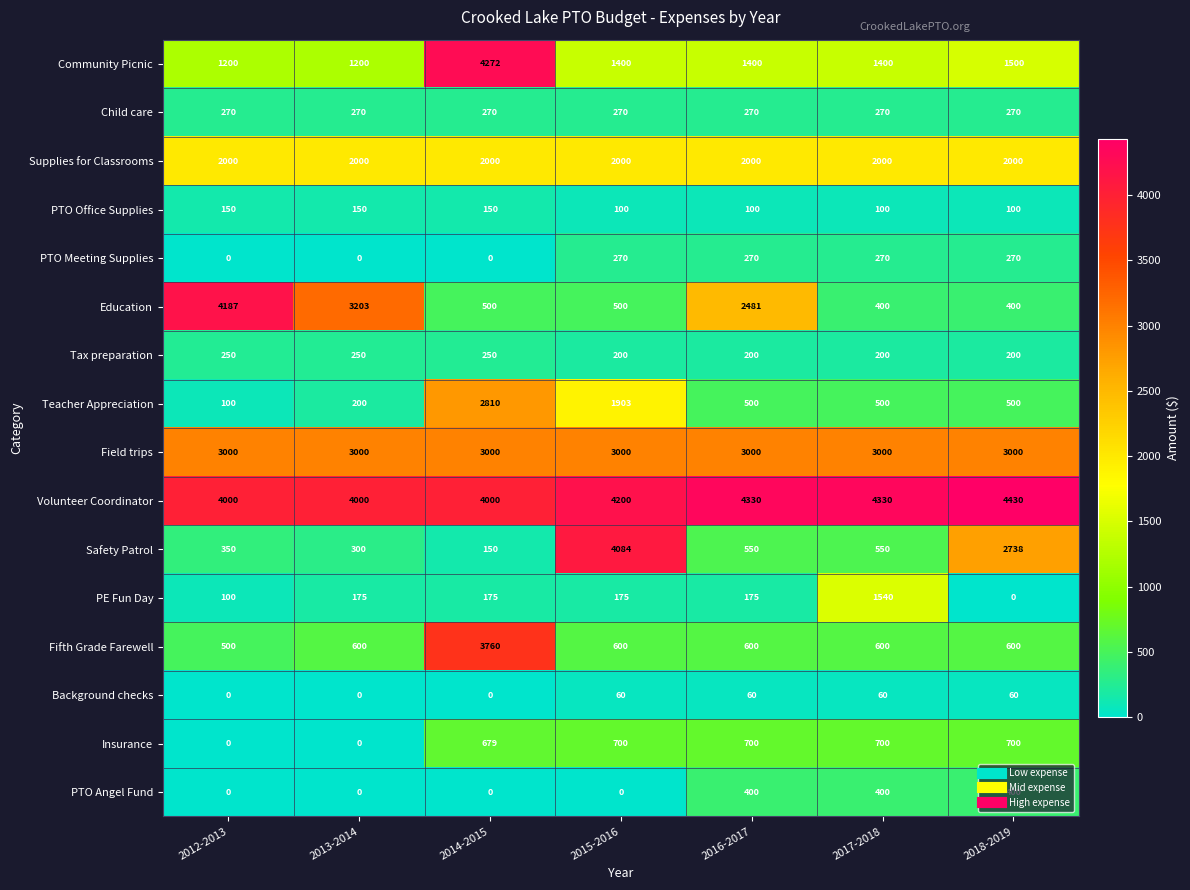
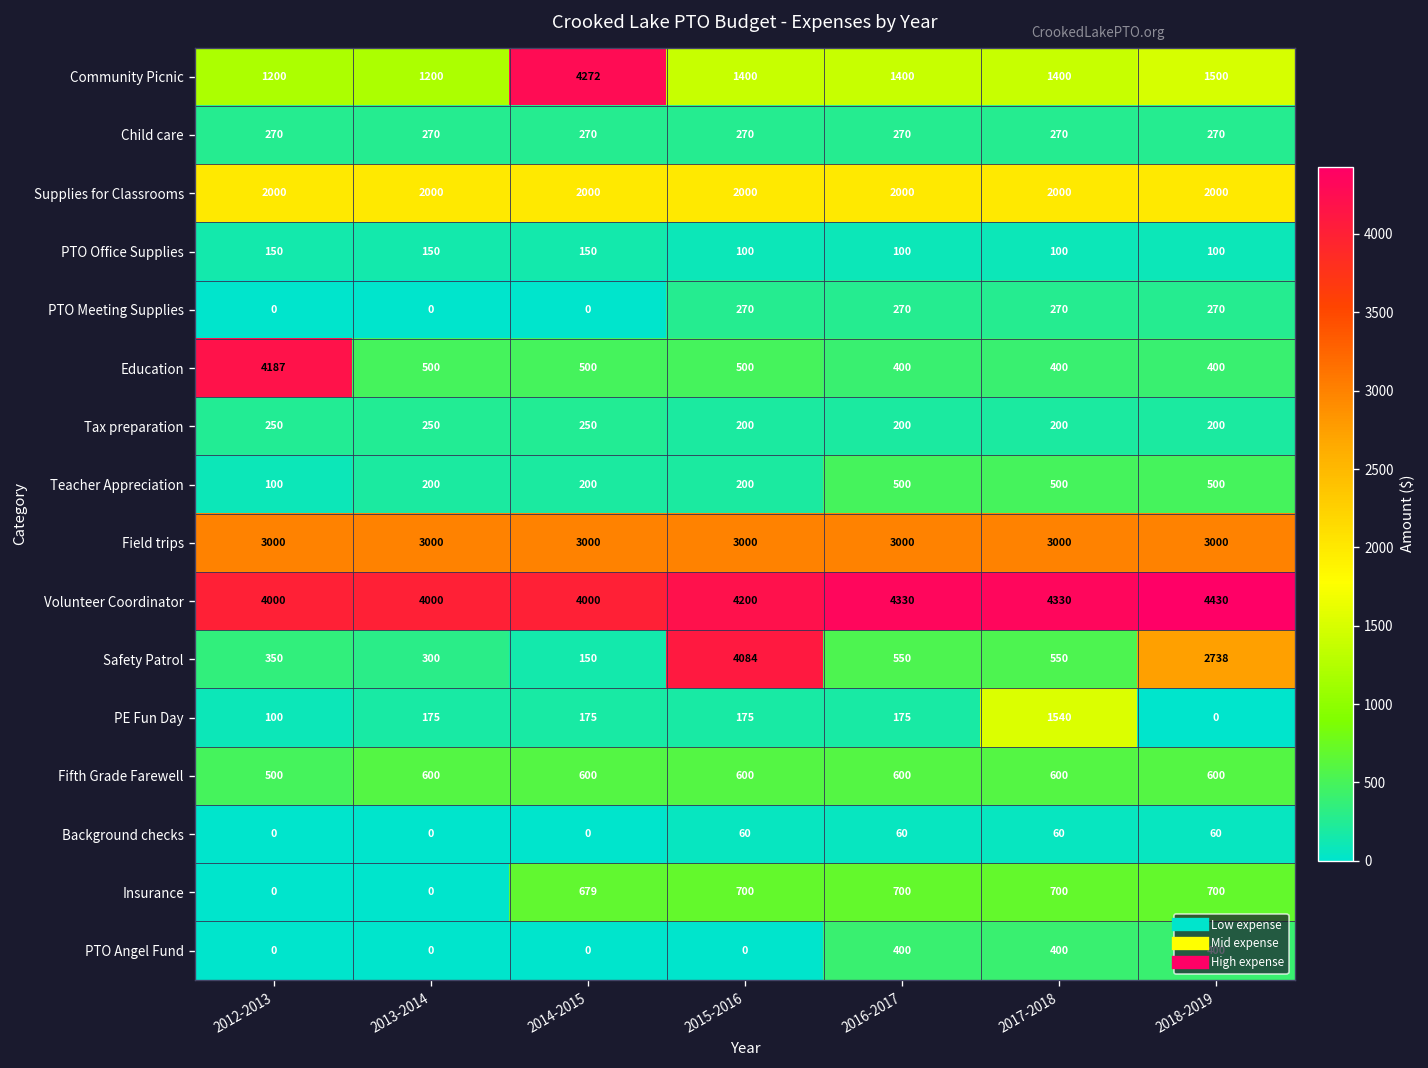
Education, 2013-2014: 3203 -> 500
Education, 2016-2017: 2481 -> 400
Teacher Appreciation, 2014-2015: 2810 -> 200
Teacher Appreciation, 2015-2016: 1903 -> 200
Fifth Grade Farewell, 2014-2015: 3760 -> 600
